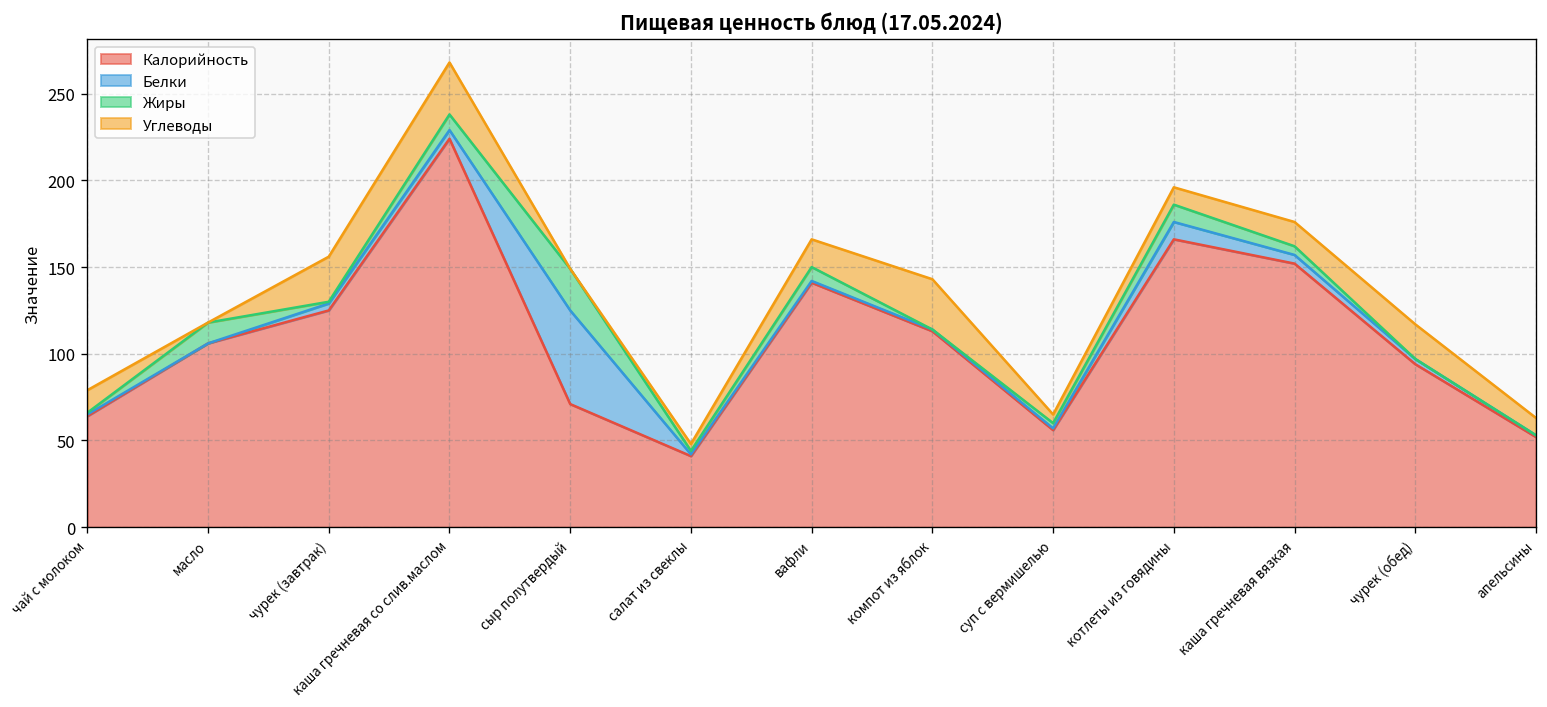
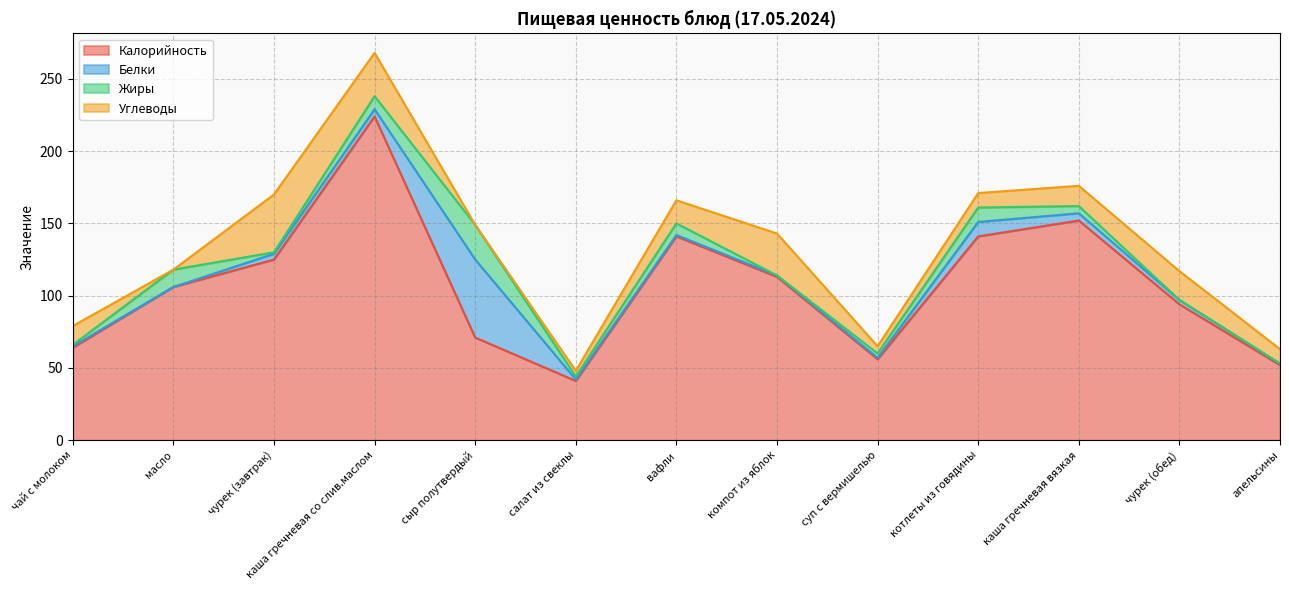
Углеводы, чурек (завтрак): 26 -> 40
Калорийность, котлеты из говядины: 166 -> 141
